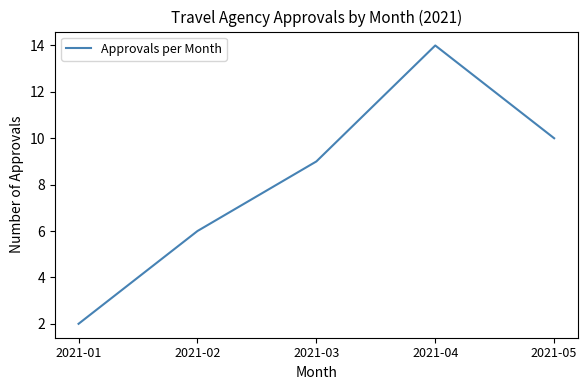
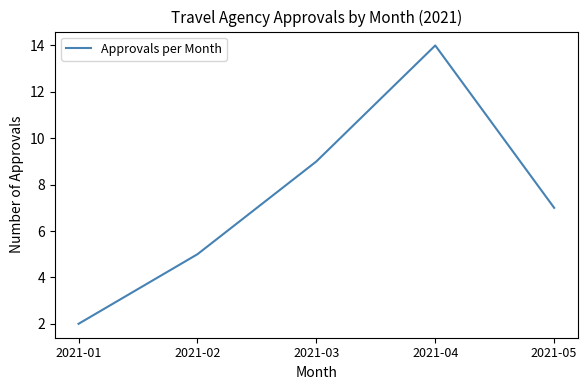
2021-02: 6 -> 5
2021-05: 10 -> 7
